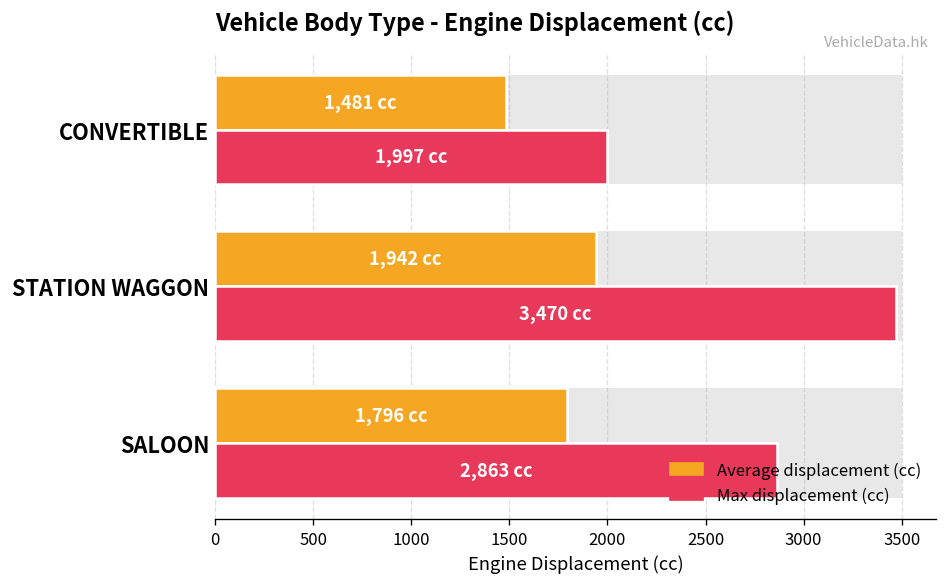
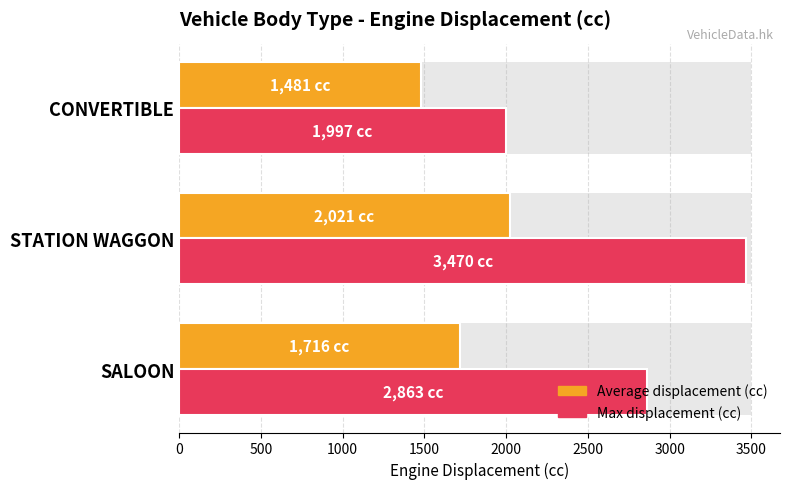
Average displacement (cc), STATION WAGGON: 1,942 -> 2,021
Average displacement (cc), SALOON: 1,796 -> 1,716
